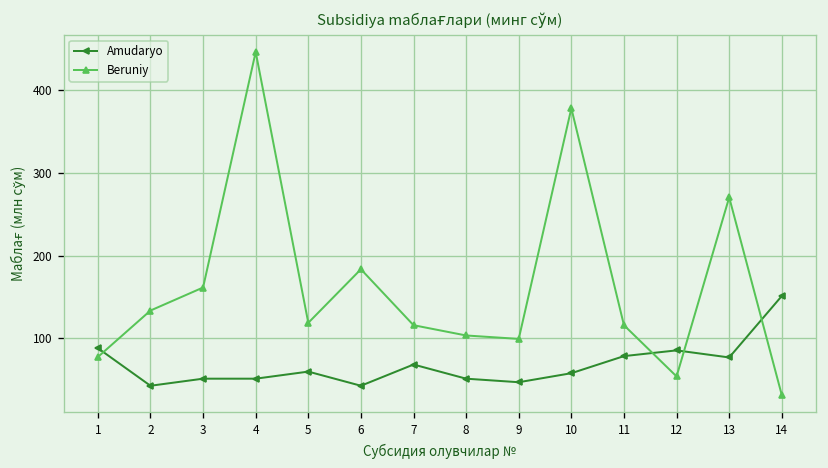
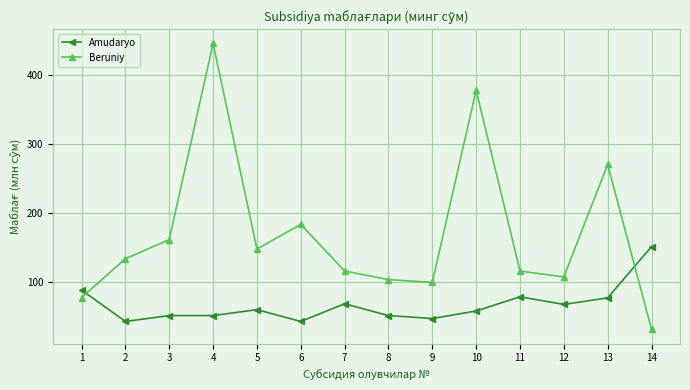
Beruniy, 5: 120 -> 150
Amudaryo, 12: 90 -> 70
Beruniy, 12: 50 -> 110
